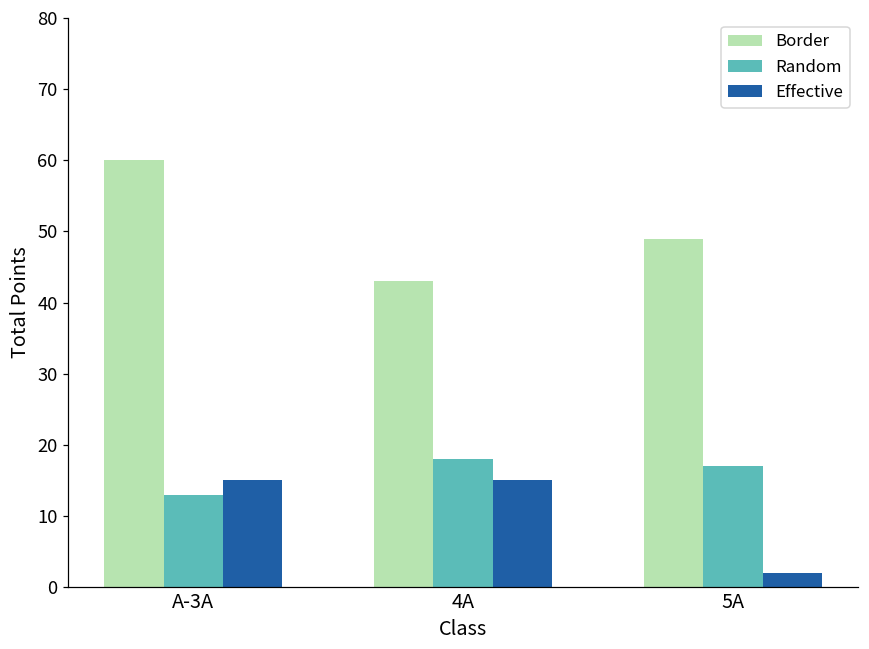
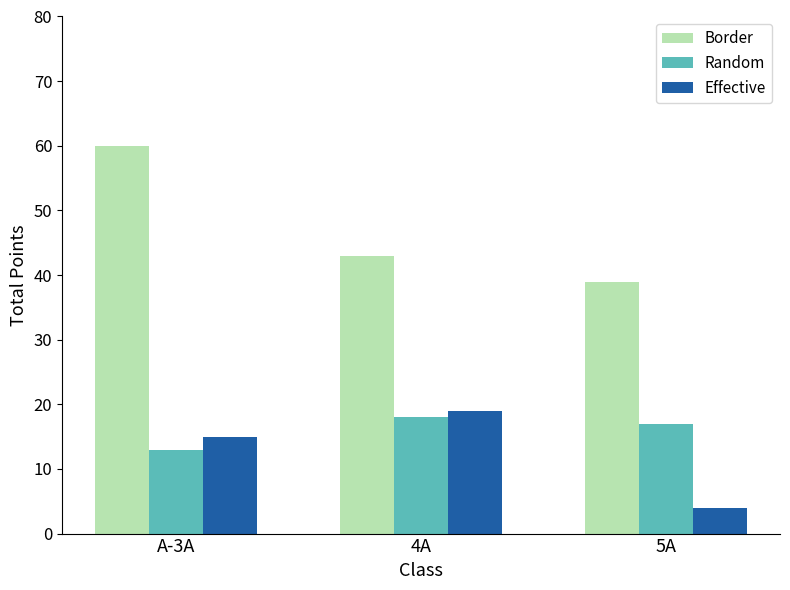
Effective, 4A: 15 -> 19
Border, 5A: 49 -> 39
Effective, 5A: 2 -> 4
